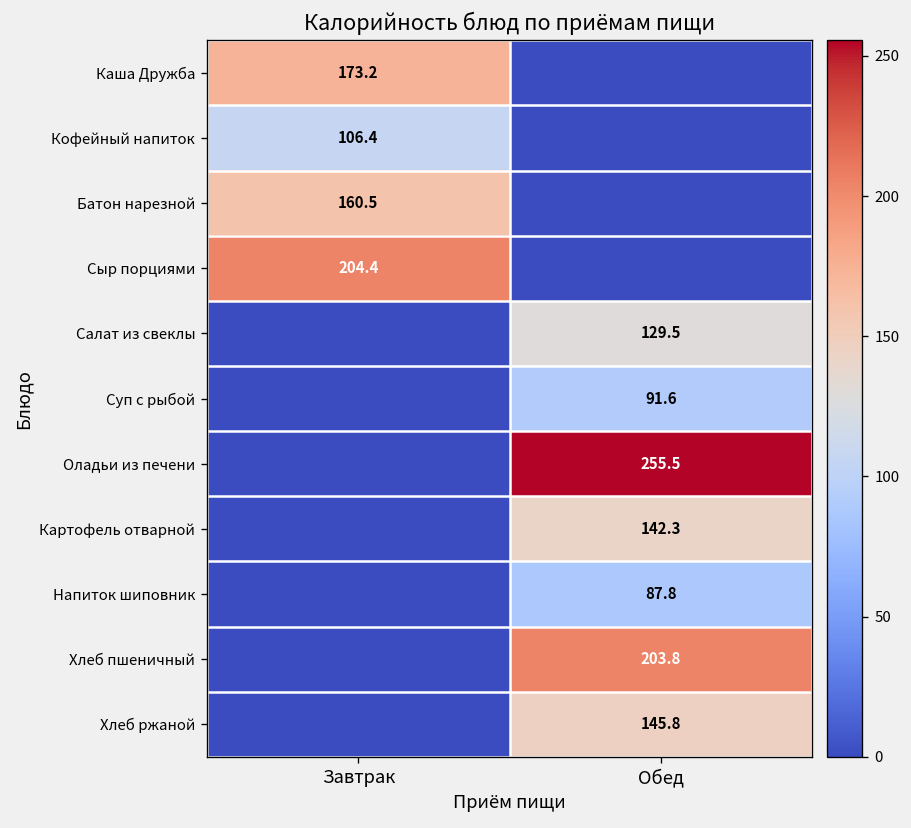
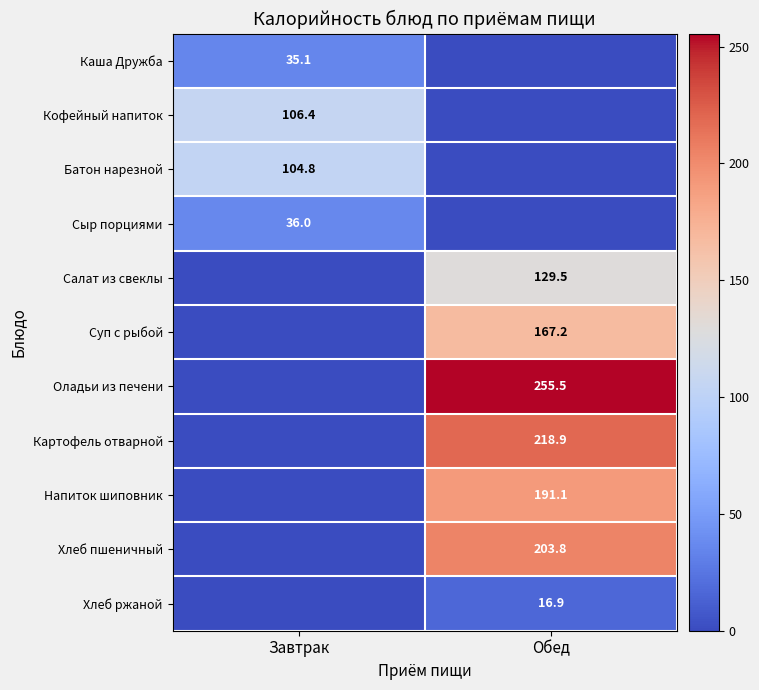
Каша Дружба, Завтрак: 173.2 -> 35.1
Батон нарезной, Завтрак: 160.5 -> 104.8
Сыр порциями, Завтрак: 204.4 -> 36.0
Суп с рыбой, Обед: 91.6 -> 167.2
Картофель отварной, Обед: 142.3 -> 218.9
Напиток шиповник, Обед: 87.8 -> 191.1
Хлеб ржаной, Обед: 145.8 -> 16.9
